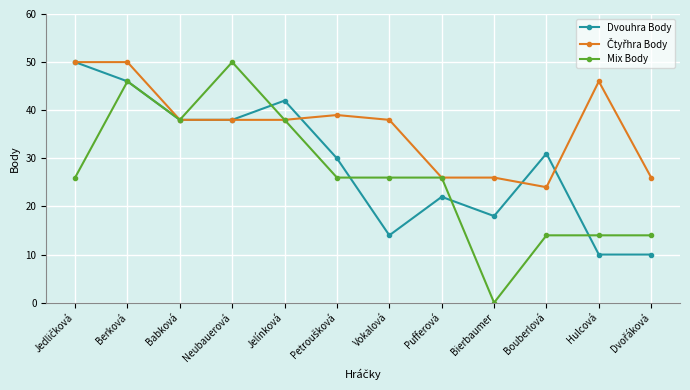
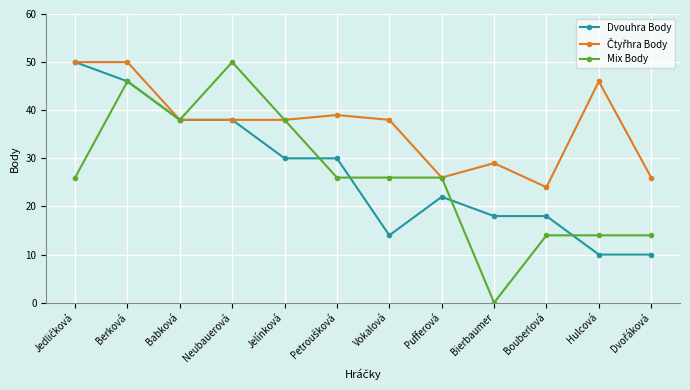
Dvouhra Body, Jelínková: 42 -> 30
Čtyřhra Body, Bierbaumer: 26 -> 29
Dvouhra Body, Bouberlová: 31 -> 18
